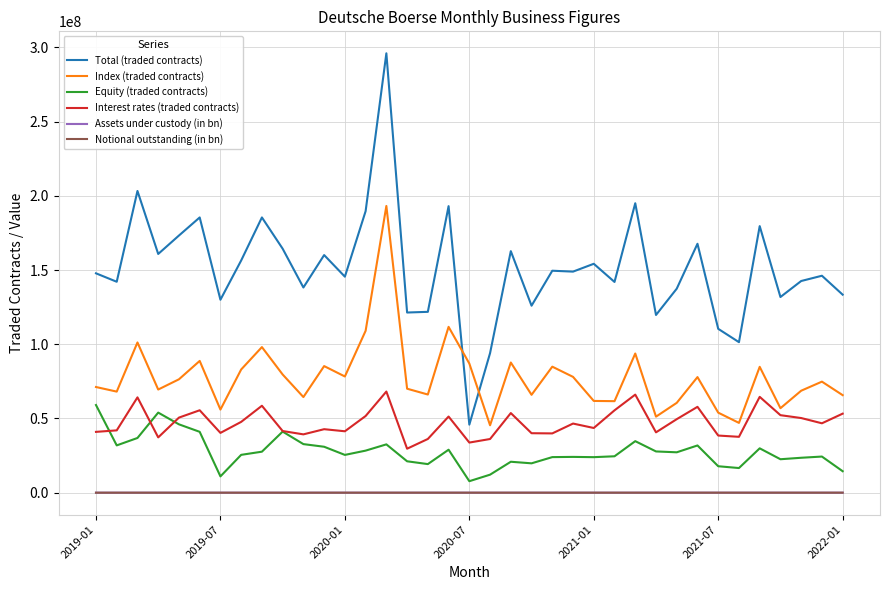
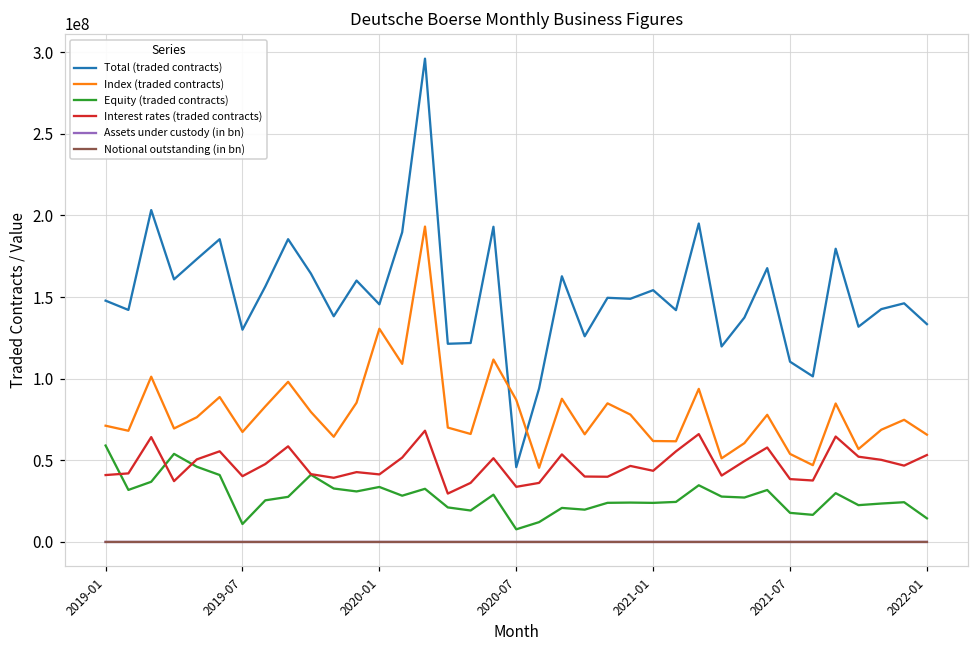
Index (traded contracts), 2019-07: 56000000 -> 67000000
Index (traded contracts), 2020-01: 78000000 -> 131000000
Equity (traded contracts), 2020-01: 25000000 -> 34000000
